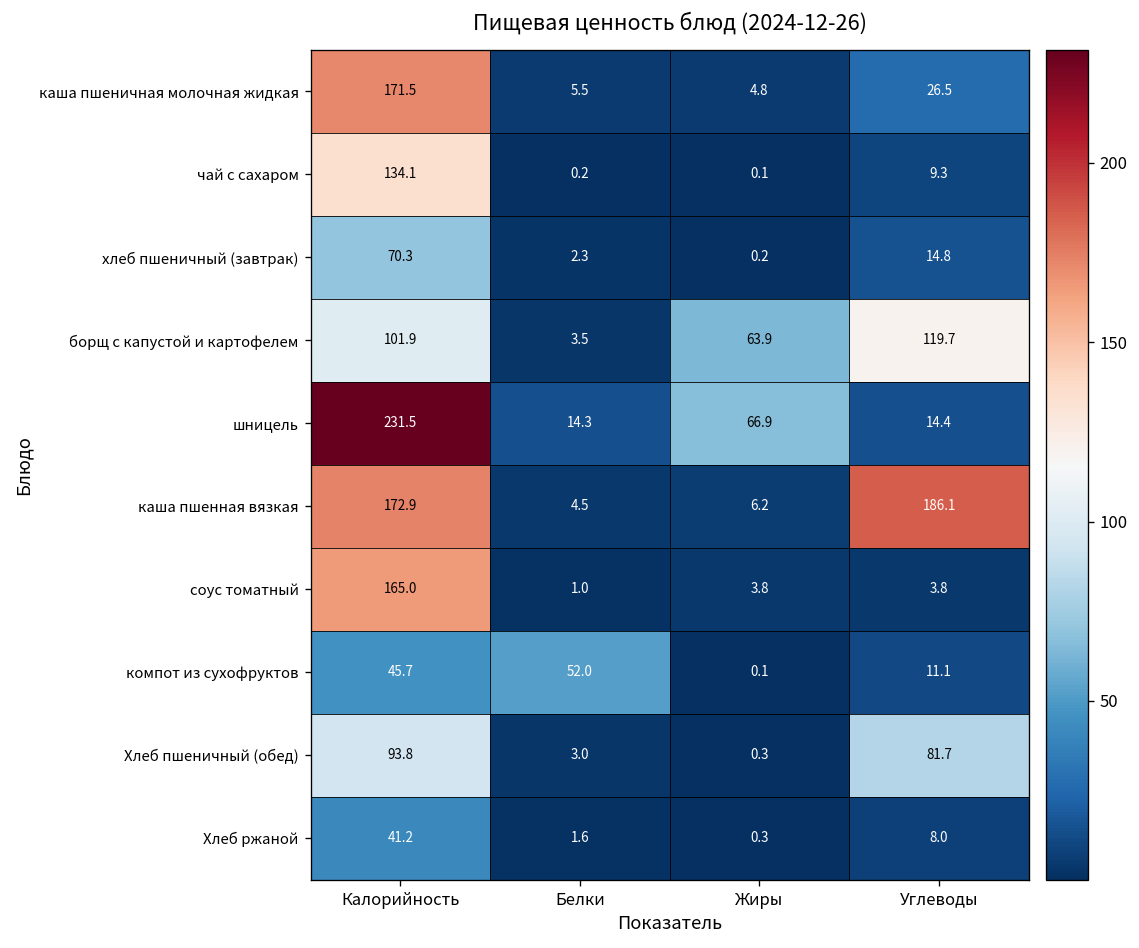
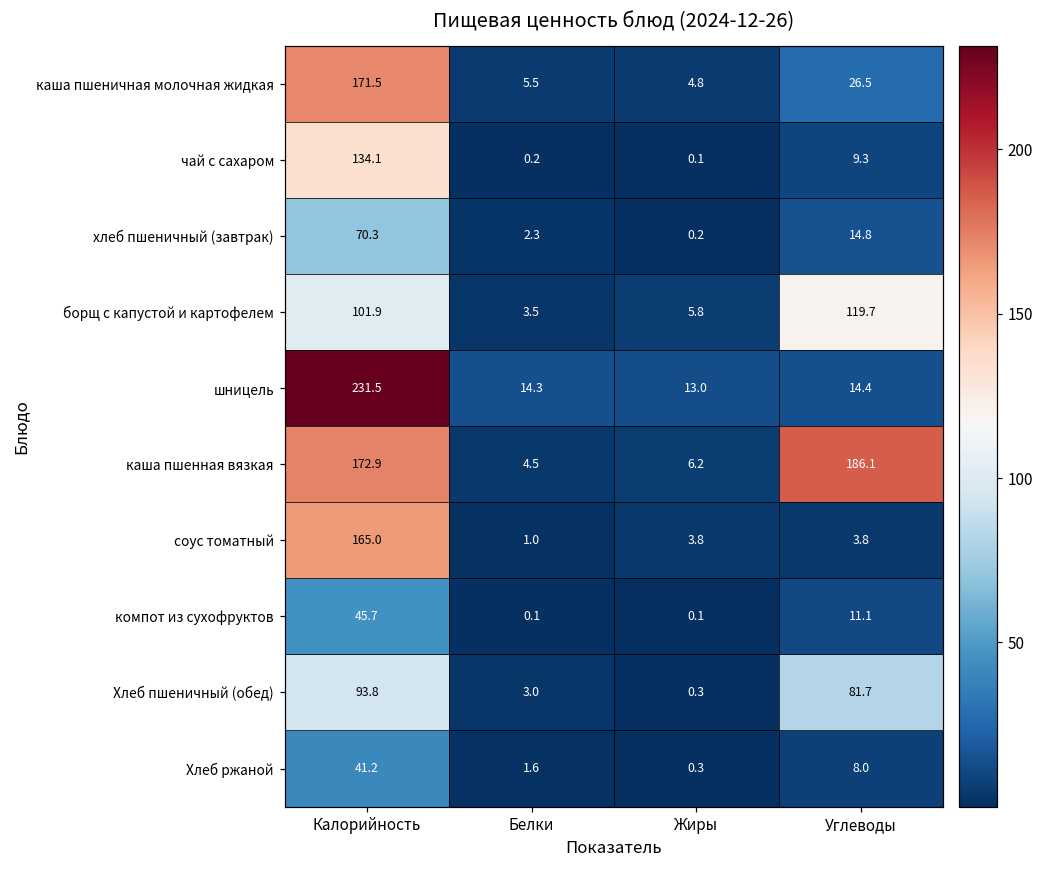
борщ с капустой и картофелем, Жиры: 63.9 -> 5.8
шницель, Жиры: 66.9 -> 13.0
компот из сухофруктов, Белки: 52.0 -> 0.1
